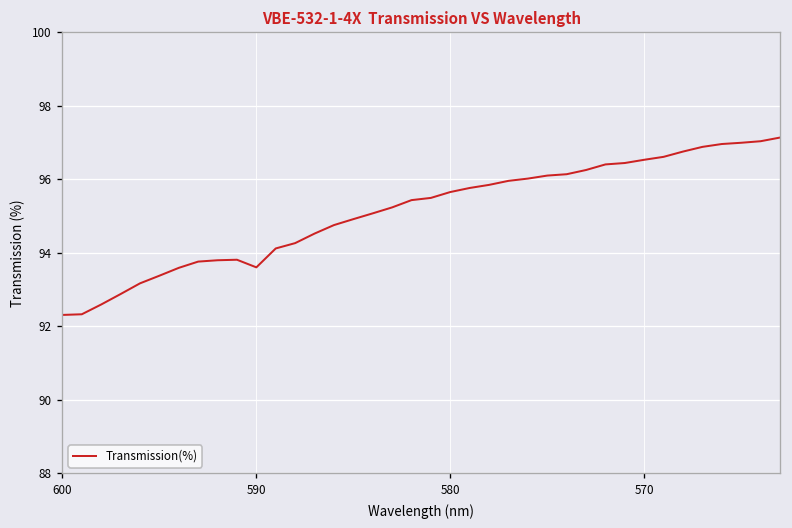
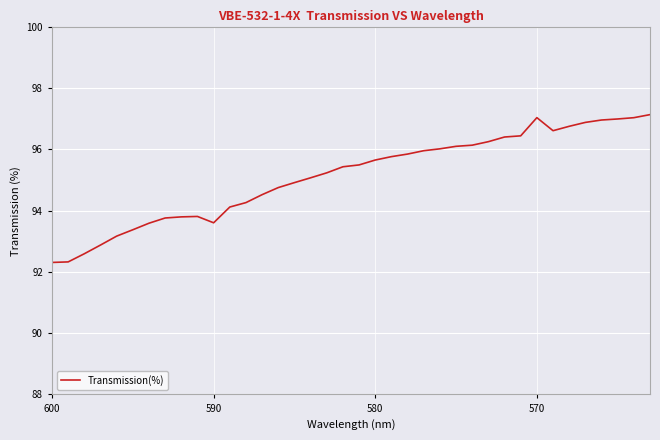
570: 96.5 -> 97.0
